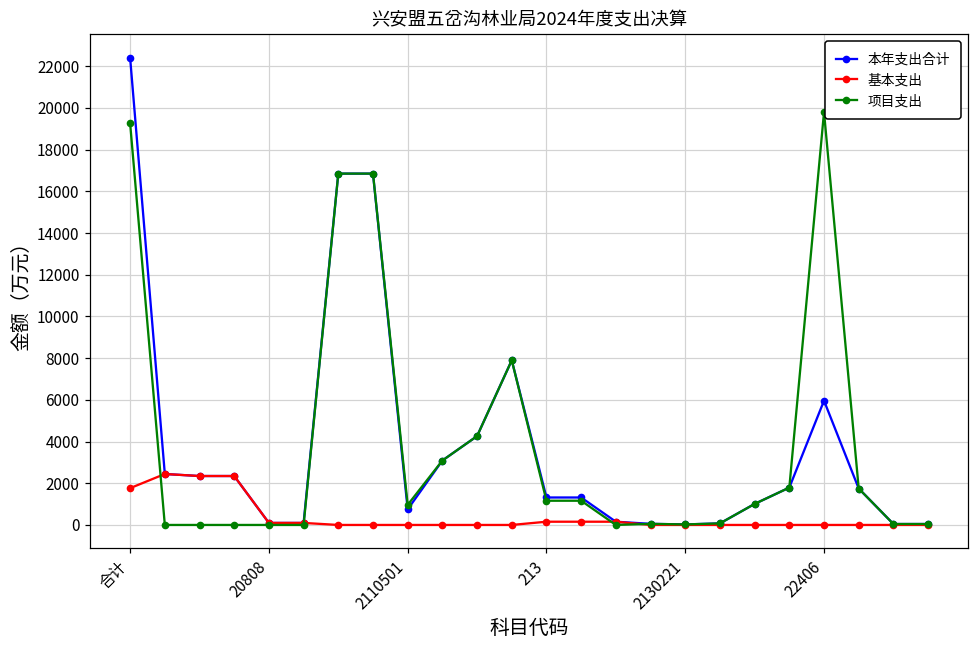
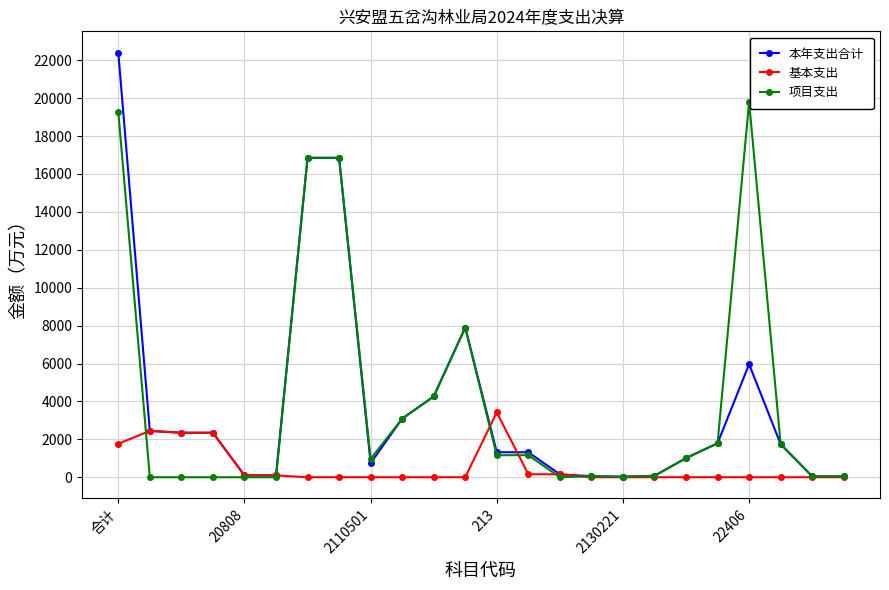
基本支出, 213: 200 -> 3400
